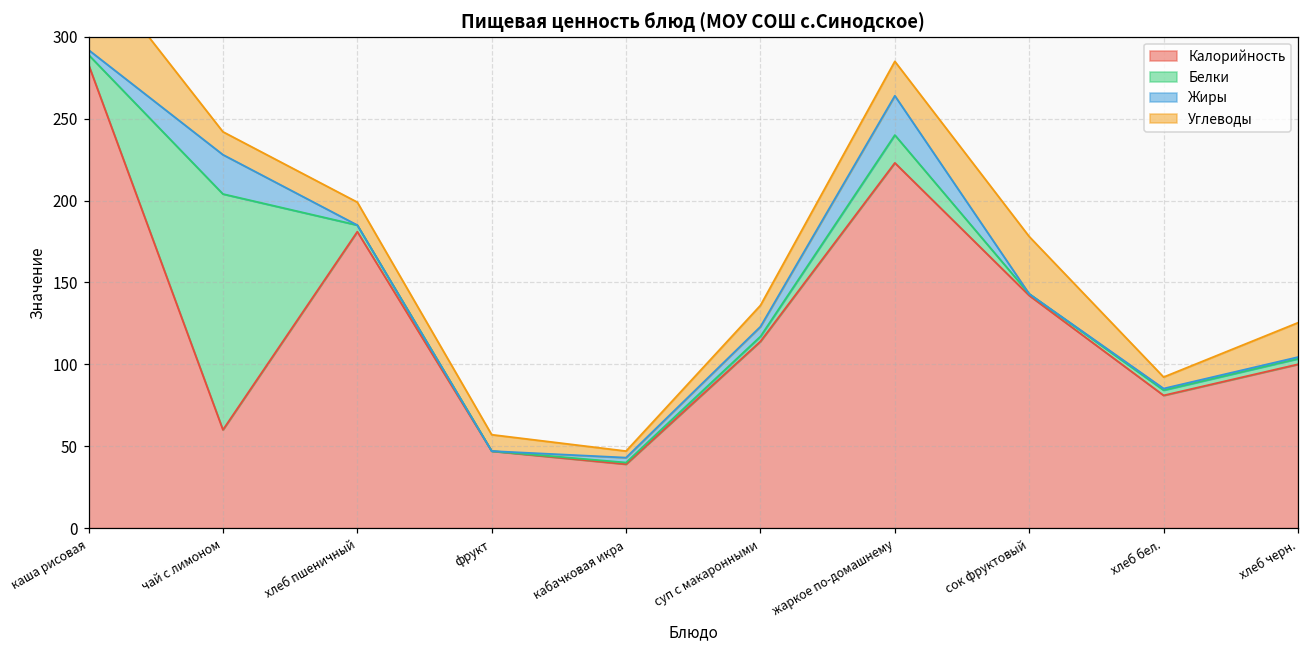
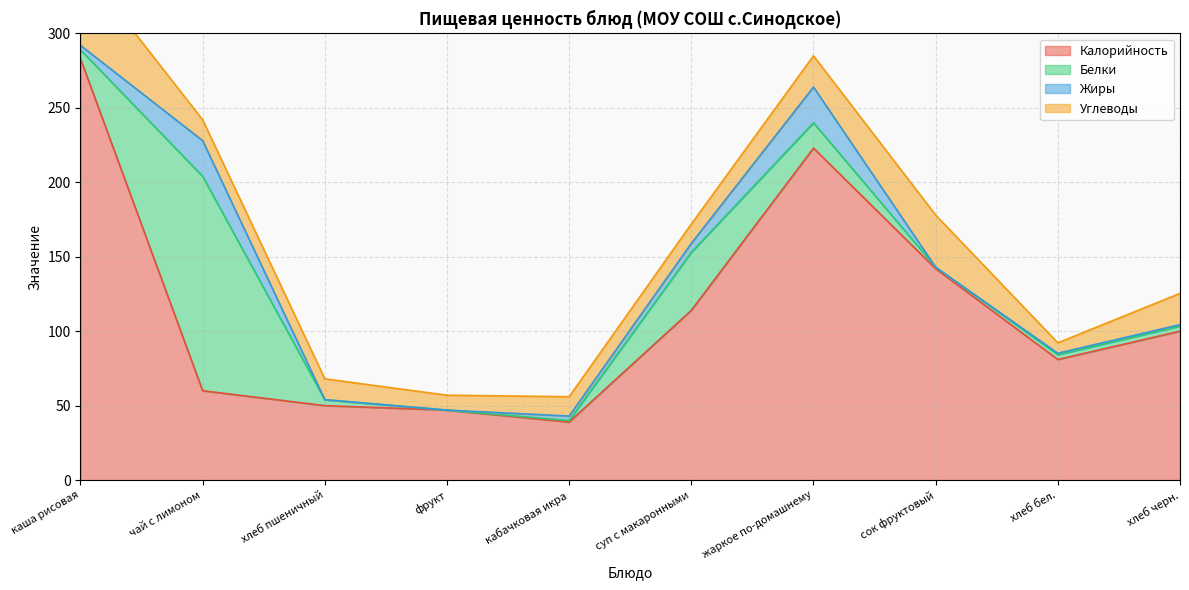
Калорийность, хлеб пшеничный: 181 -> 50
Углеводы, кабачковая икра: 4 -> 13
Белки, суп с макаронными: 3 -> 39
